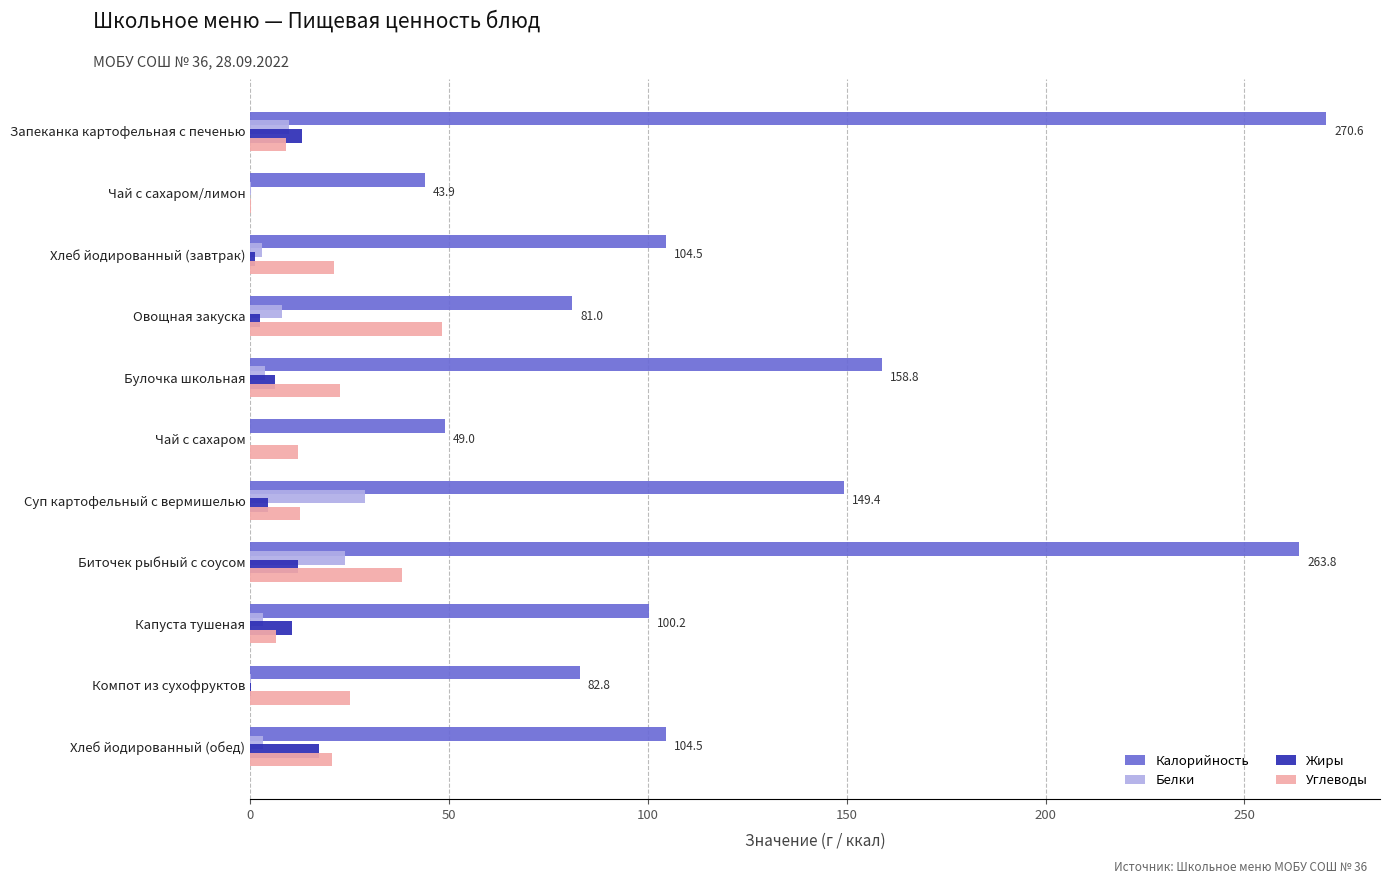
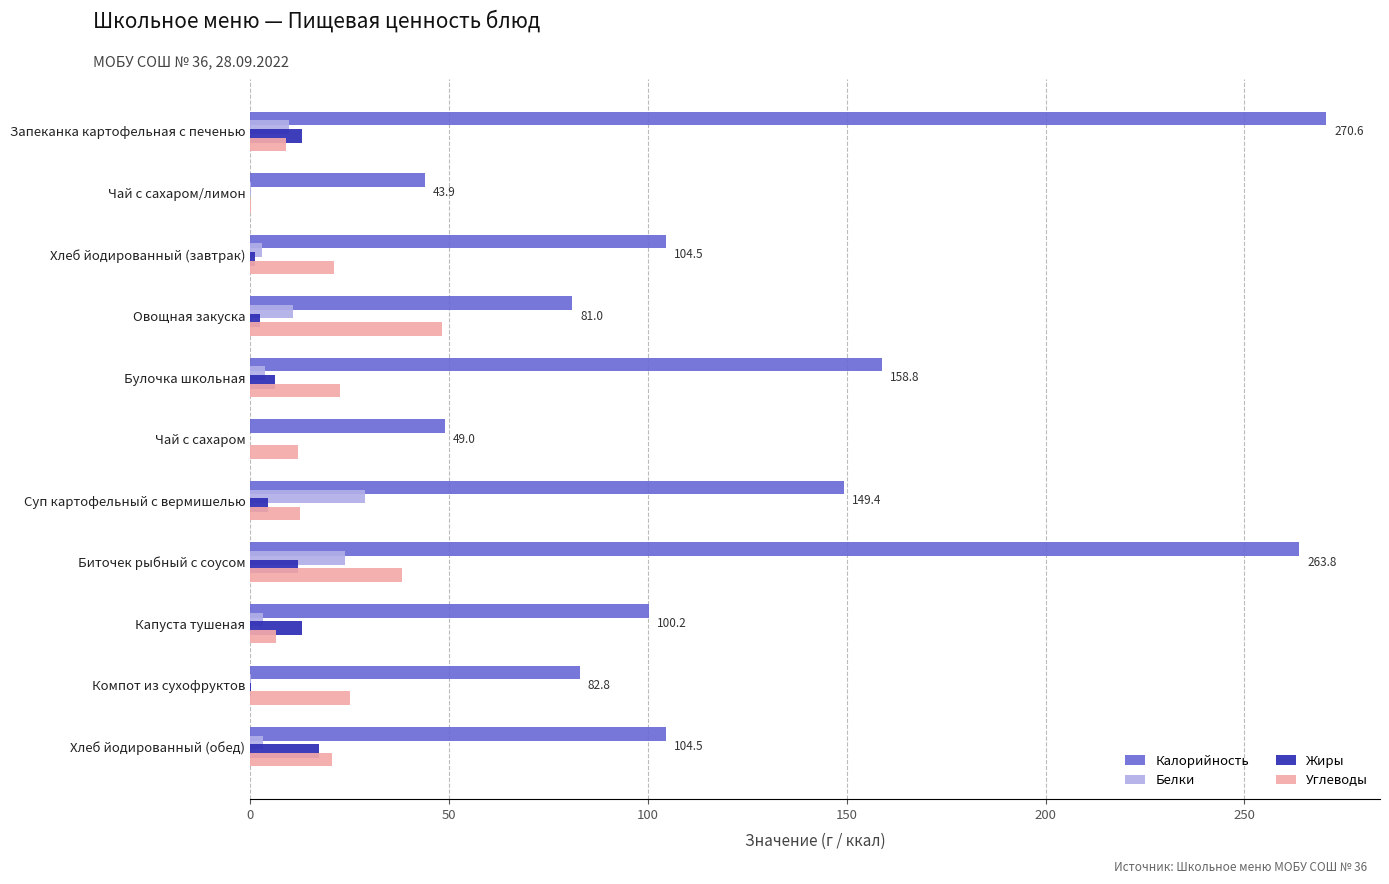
Белки, Овощная закуска: 8 -> 11
Жиры, Капуста тушеная: 11 -> 13
